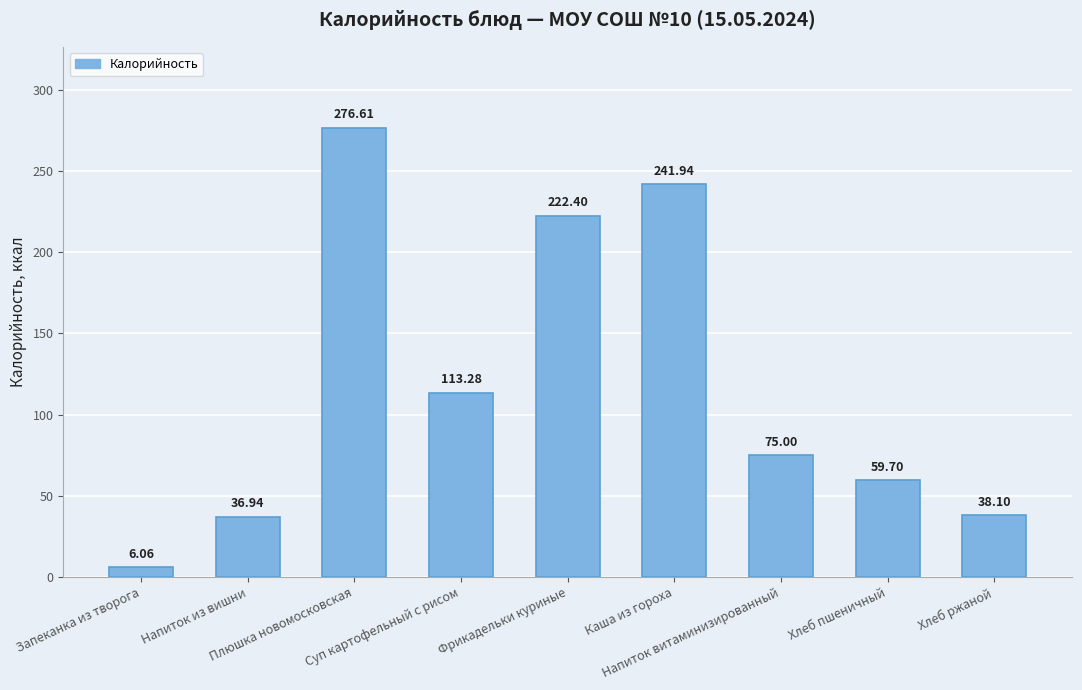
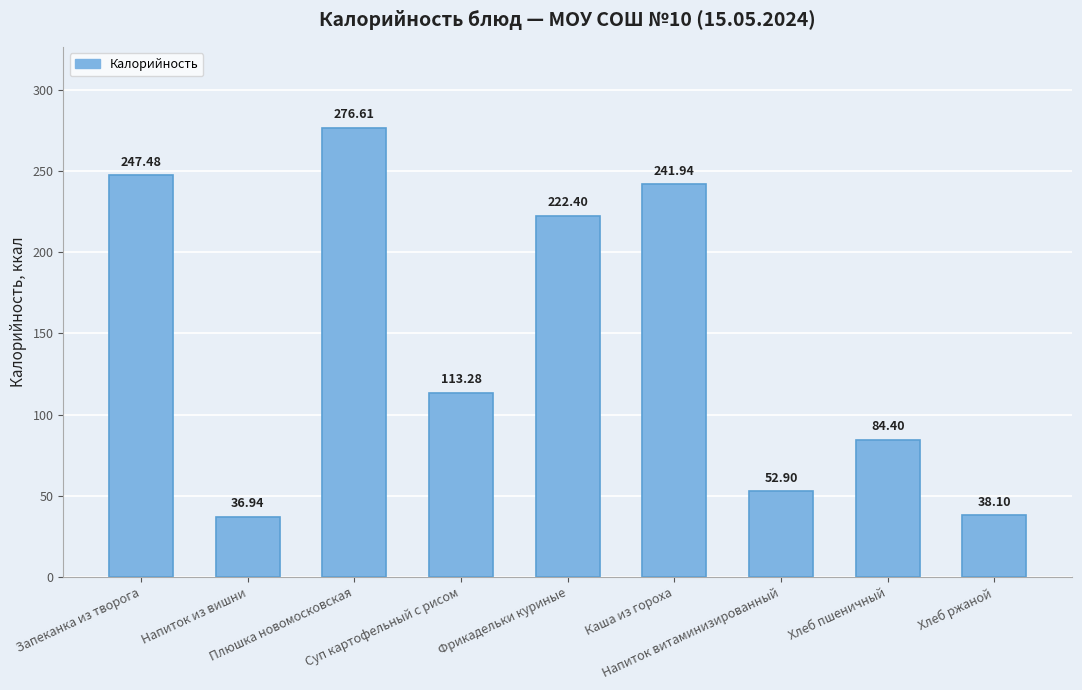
Запеканка из творога: 6.06 -> 247.48
Напиток витаминизированный: 75.00 -> 52.90
Хлеб пшеничный: 59.70 -> 84.40
